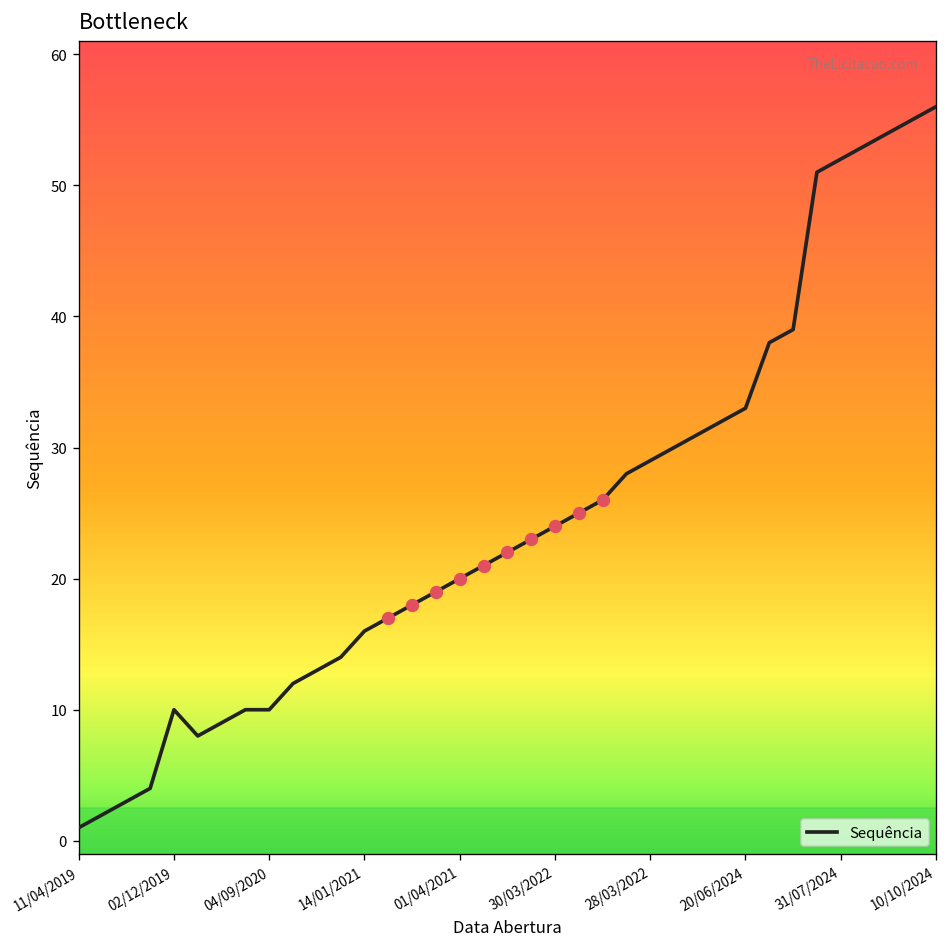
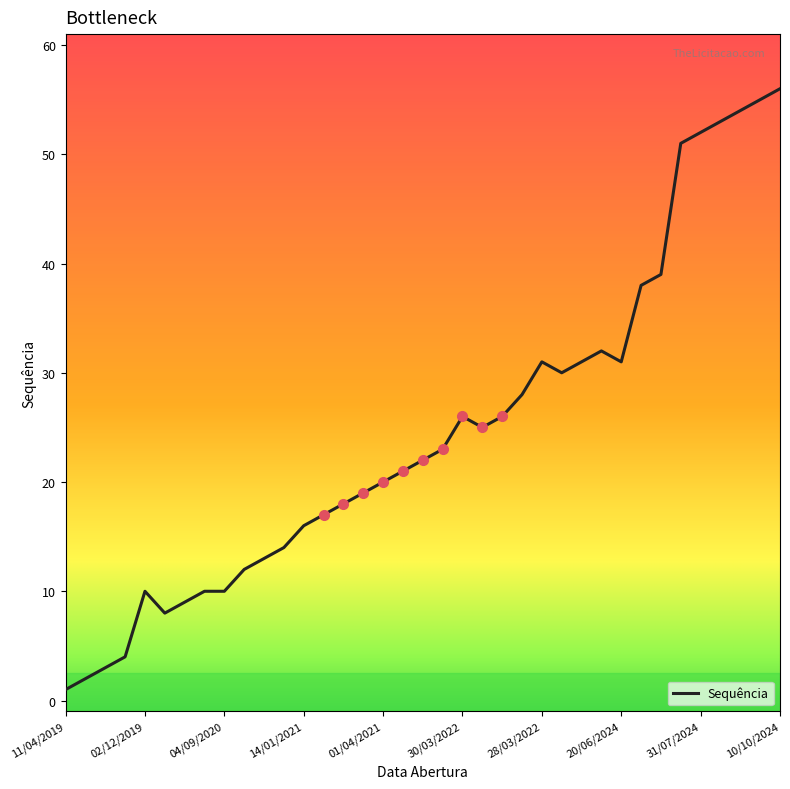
Sequência, 30/03/2022: 24 -> 26
Sequência, 28/03/2022: 29 -> 31
Sequência, 20/06/2024: 33 -> 31
